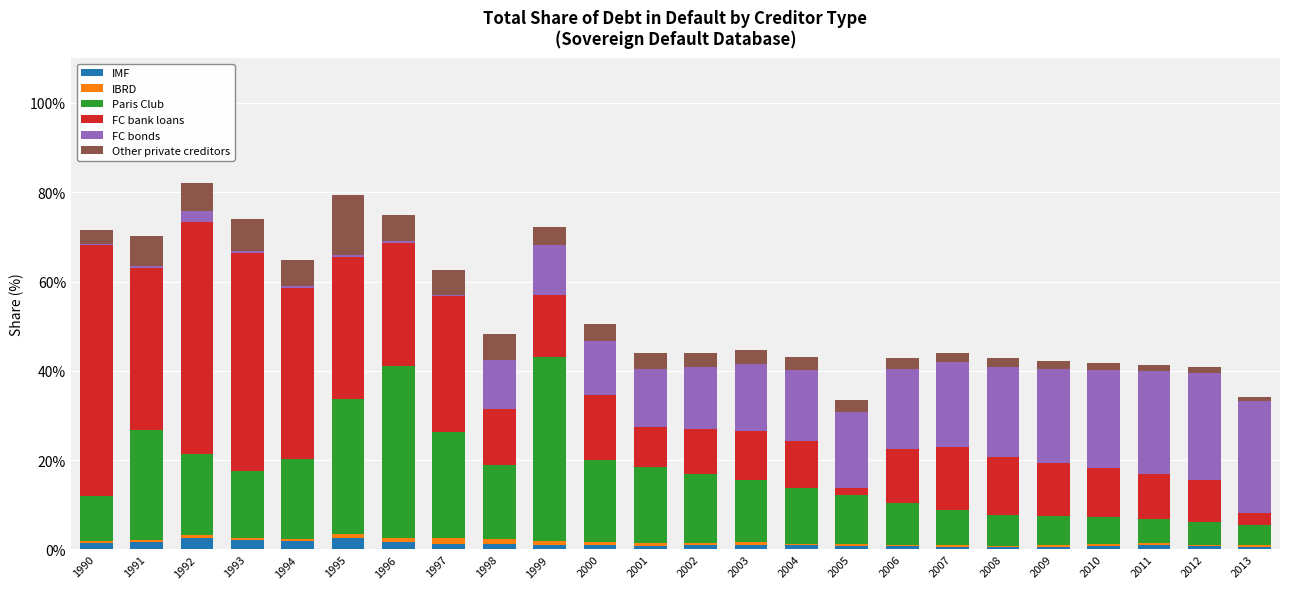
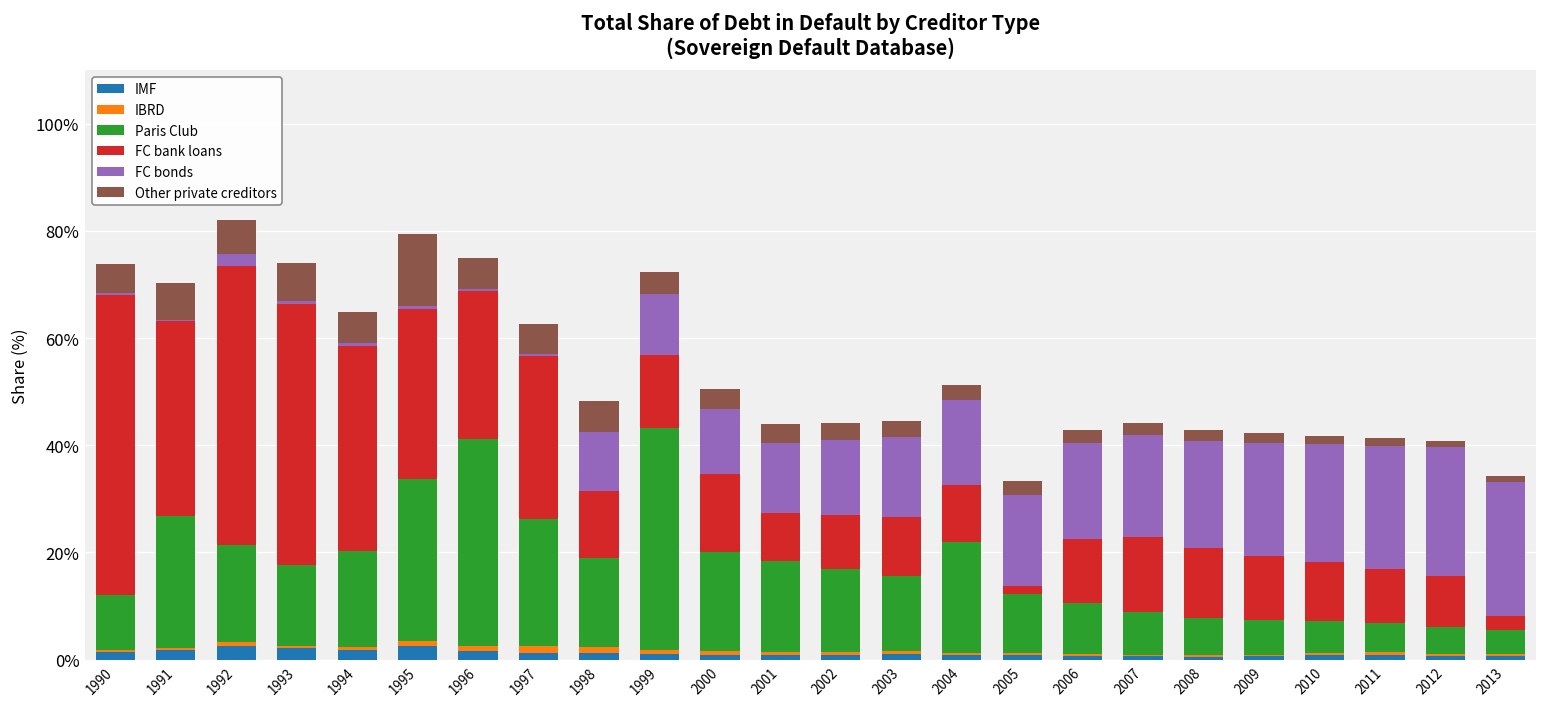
Other private creditors, 1990: 3% -> 5%
Paris Club, 2004: 13% -> 21%
